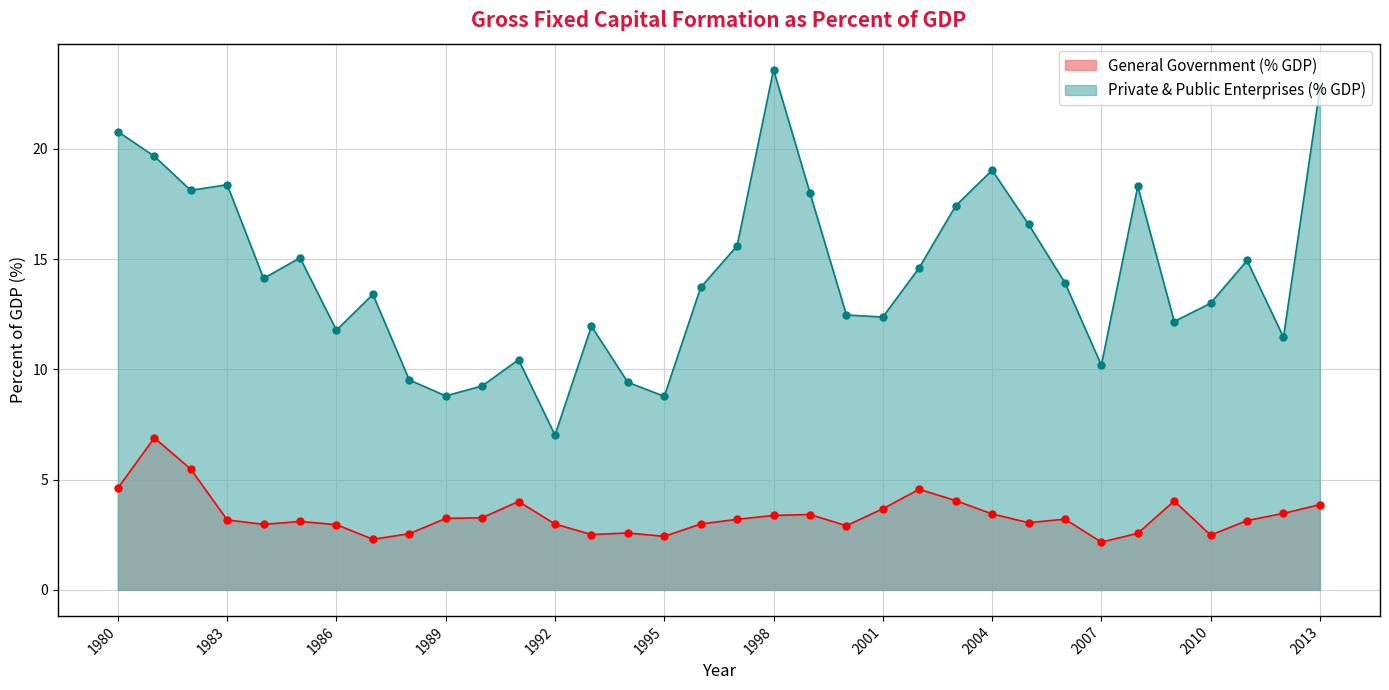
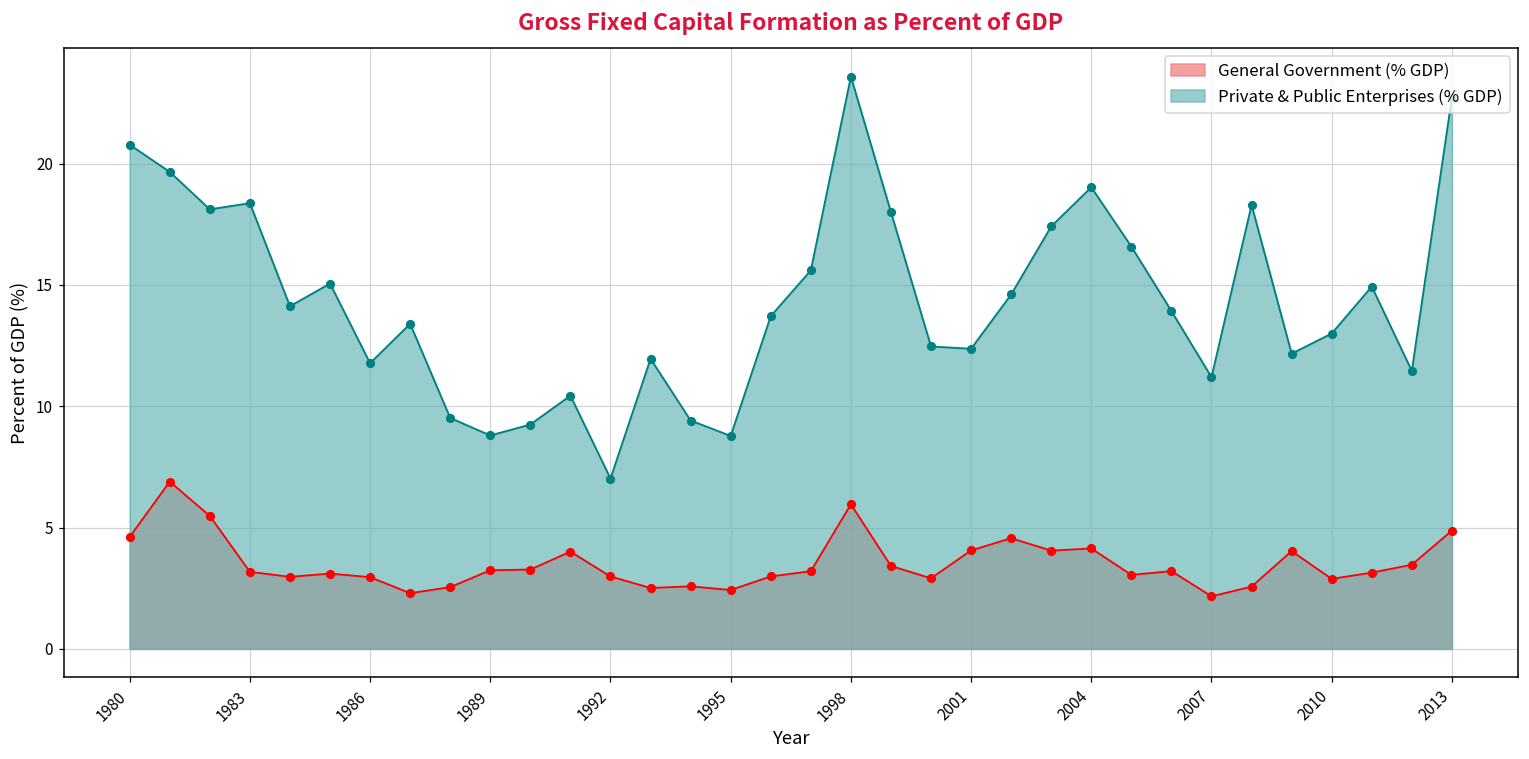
General Government (% GDP), 1998: 3.4 -> 6.0
General Government (% GDP), 2001: 3.7 -> 4.1
General Government (% GDP), 2004: 3.4 -> 4.1
Private & Public Enterprises (% GDP), 2007: 10.2 -> 11.2
General Government (% GDP), 2010: 2.5 -> 2.9
General Government (% GDP), 2013: 3.9 -> 4.9
